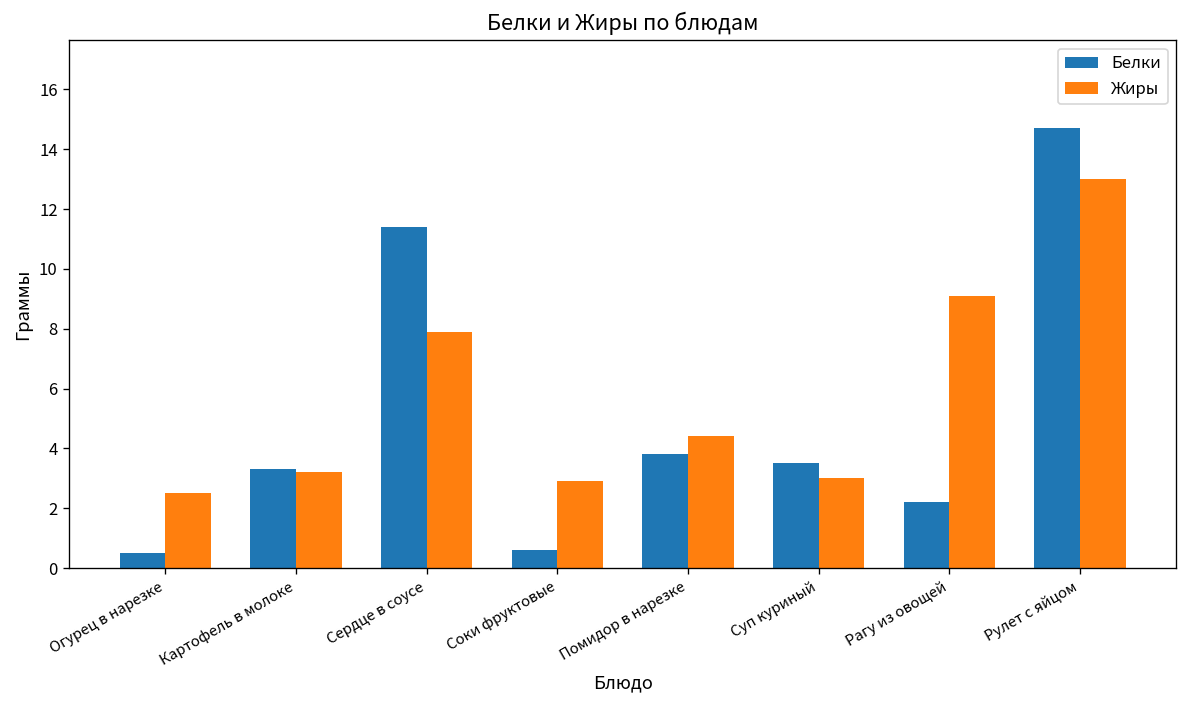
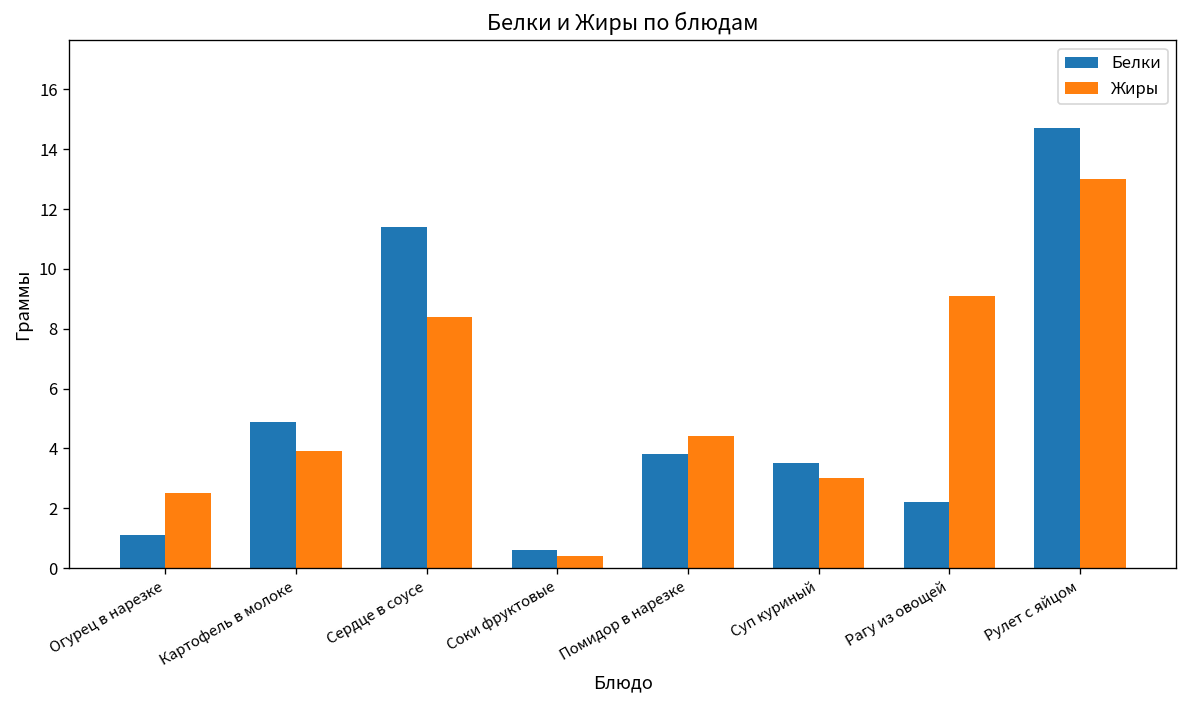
Белки, Огурец в нарезке: 0.5 -> 1.1
Белки, Картофель в молоке: 3.3 -> 4.9
Жиры, Картофель в молоке: 3.2 -> 3.9
Жиры, Сердце в соусе: 7.9 -> 8.4
Жиры, Соки фруктовые: 2.9 -> 0.4
